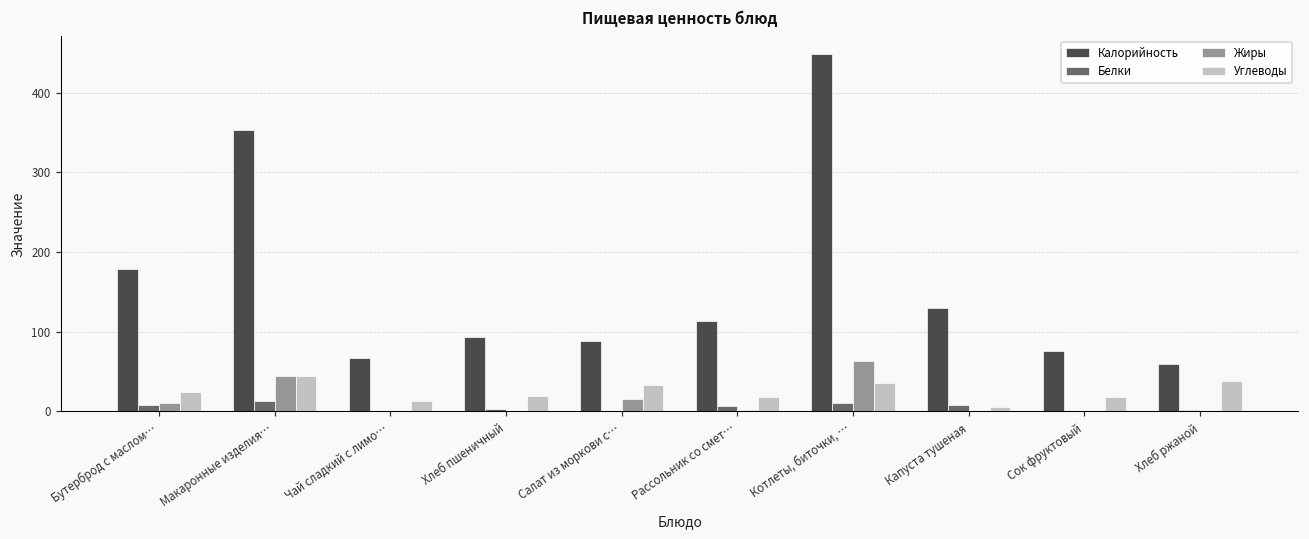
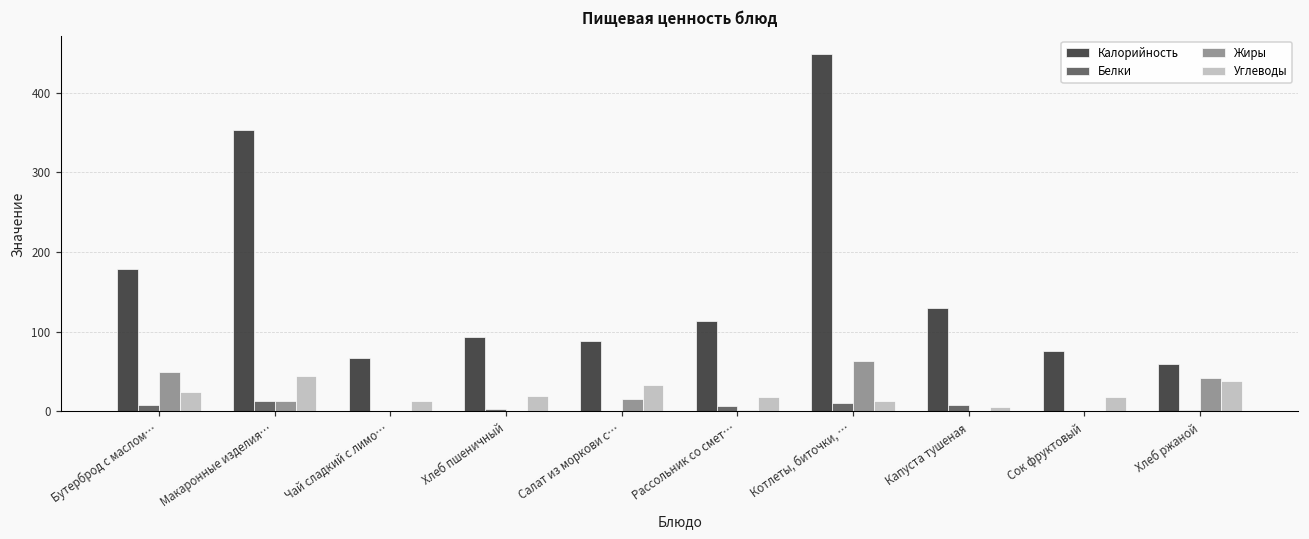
Жиры, Бутерброд с маслом…: 10 -> 50
Жиры, Макаронные изделия…: 40 -> 10
Углеводы, Котлеты, биточки, …: 40 -> 10
Жиры, Хлеб ржаной: 0 -> 40
